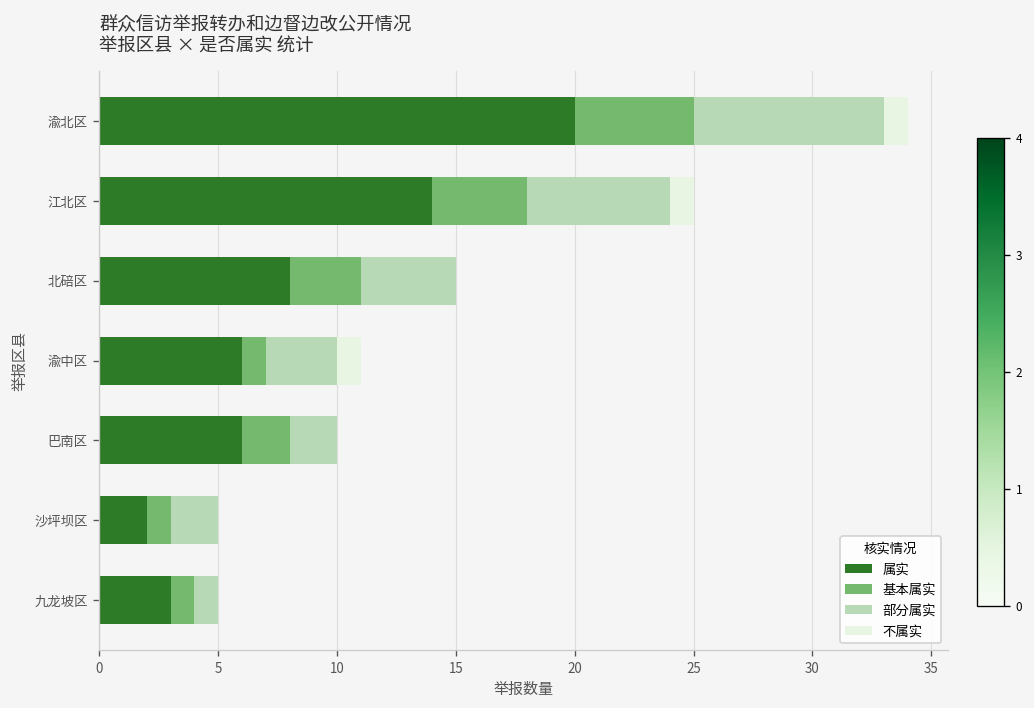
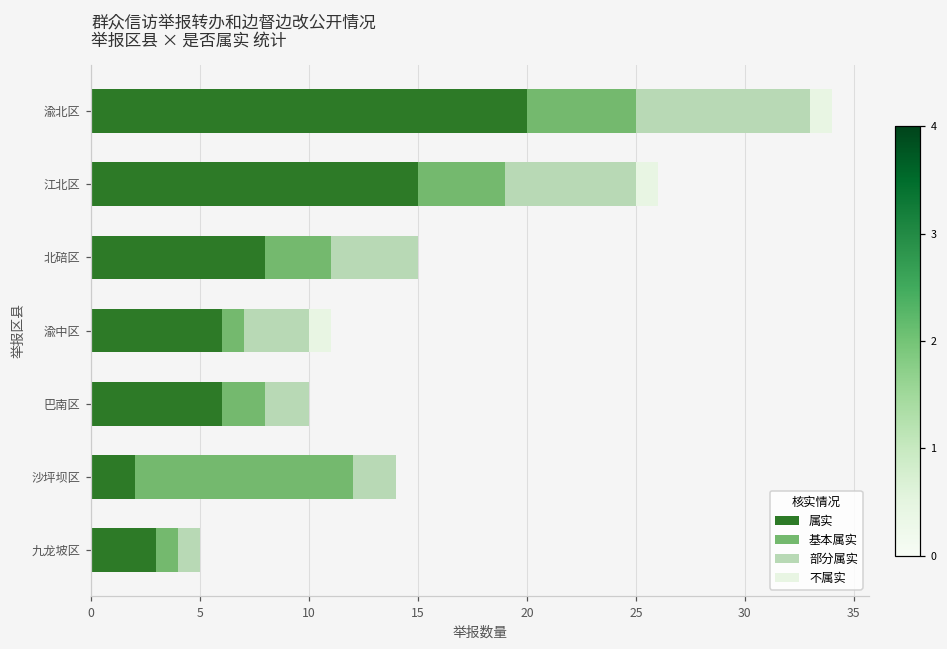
属实, 江北区: 14 -> 15
基本属实, 沙坪坝区: 1 -> 10
